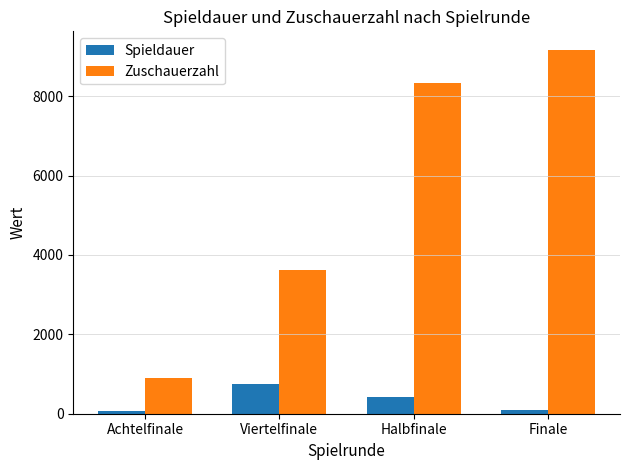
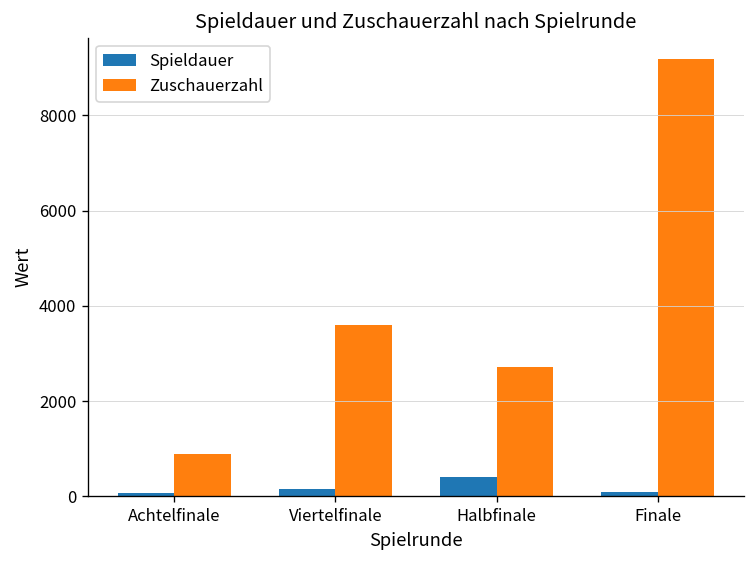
Spieldauer, Viertelfinale: 800 -> 100
Zuschauerzahl, Halbfinale: 8300 -> 2700
